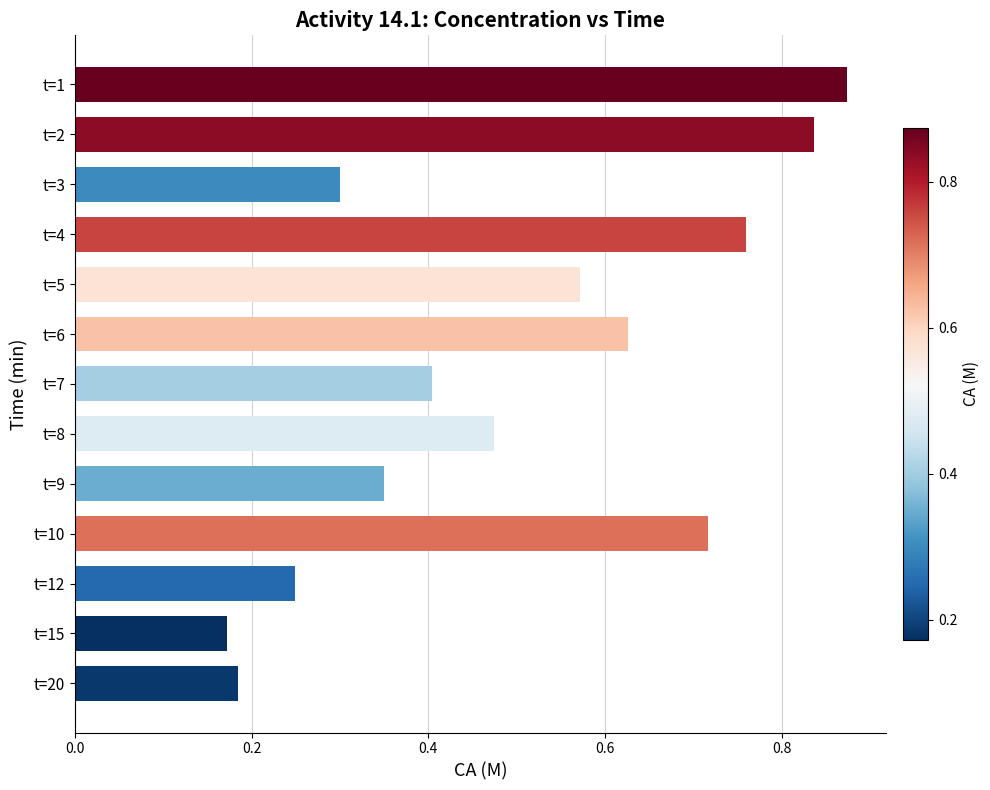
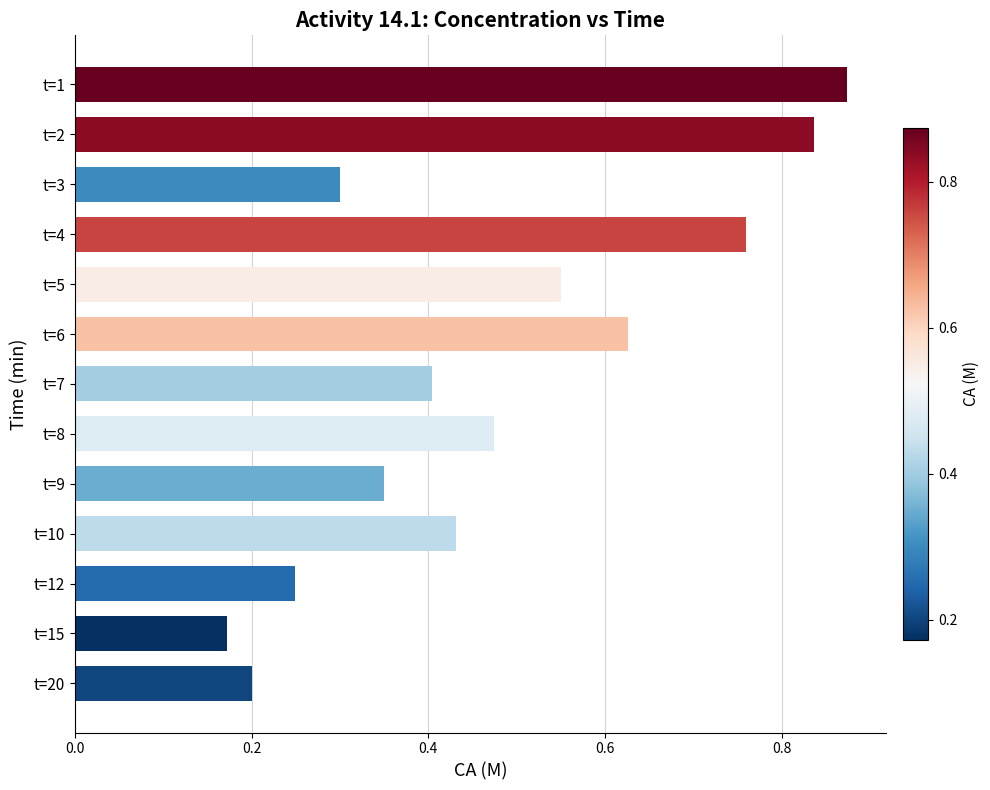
t=5: 0.57 -> 0.55
t=10: 0.72 -> 0.43
t=20: 0.19 -> 0.20
